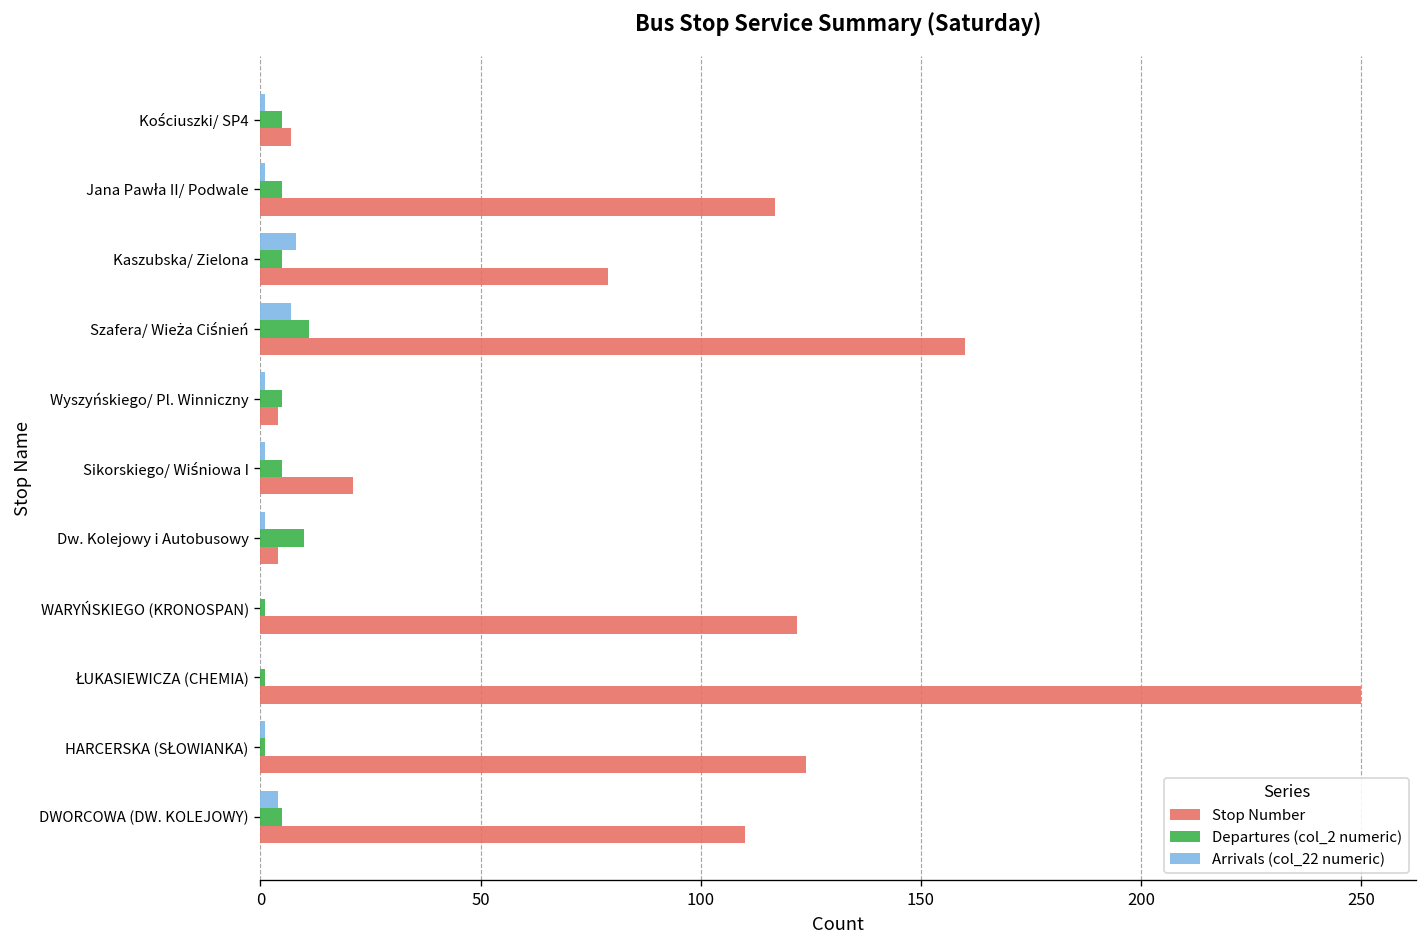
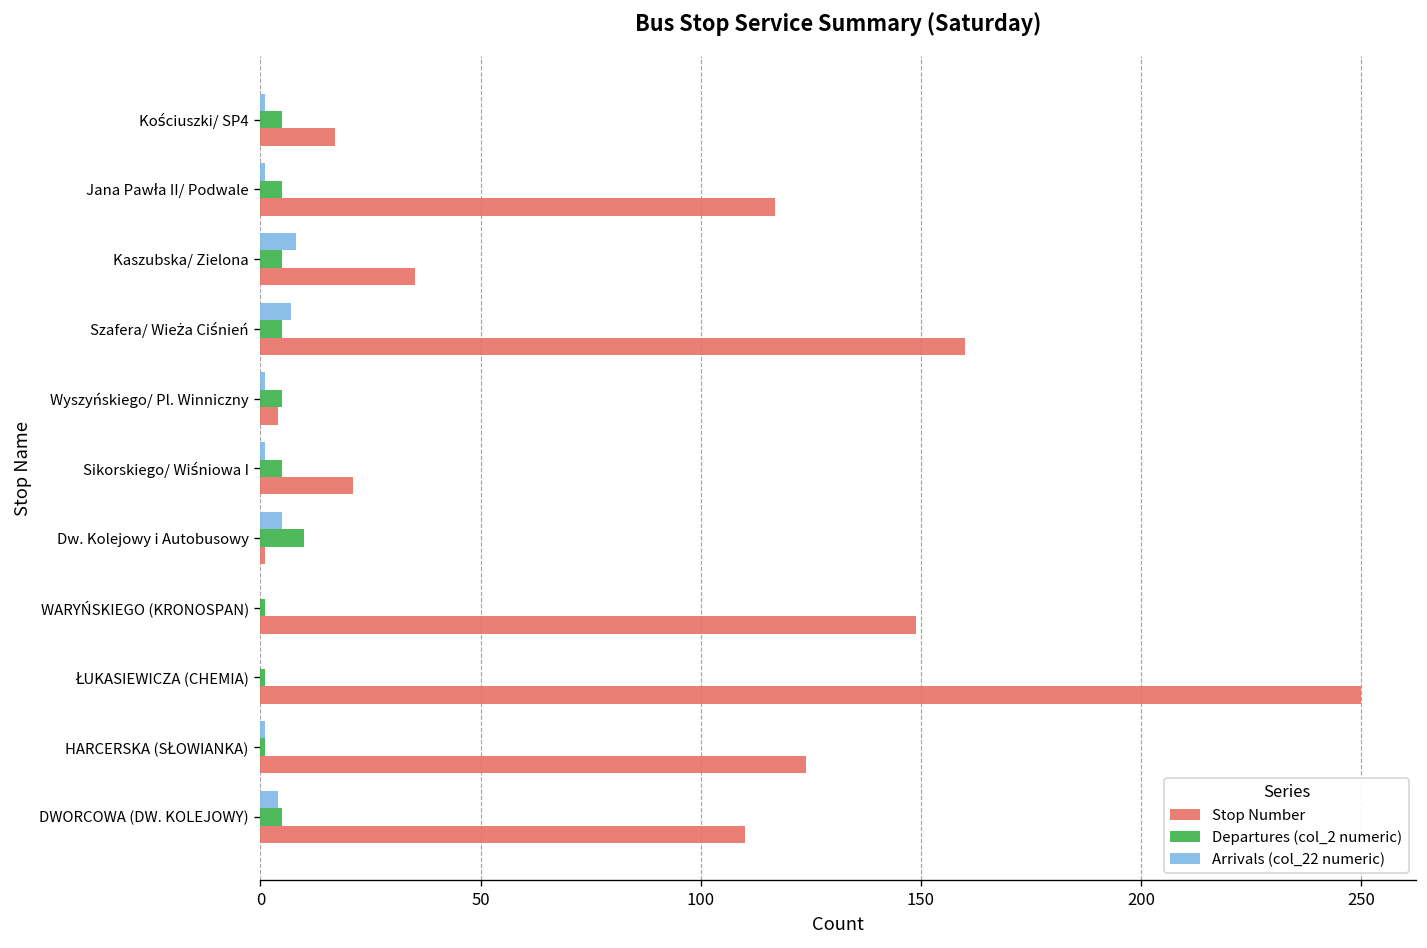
Stop Number, Kościuszki/ SP4: 7 -> 17
Stop Number, Kaszubska/ Zielona: 79 -> 35
Departures (col_2 numeric), Szafera/ Wieża Ciśnień: 11 -> 5
Arrivals (col_22 numeric), Dw. Kolejowy i Autobusowy: 1 -> 5
Stop Number, Dw. Kolejowy i Autobusowy: 4 -> 1
Stop Number, WARYŃSKIEGO (KRONOSPAN): 122 -> 149
